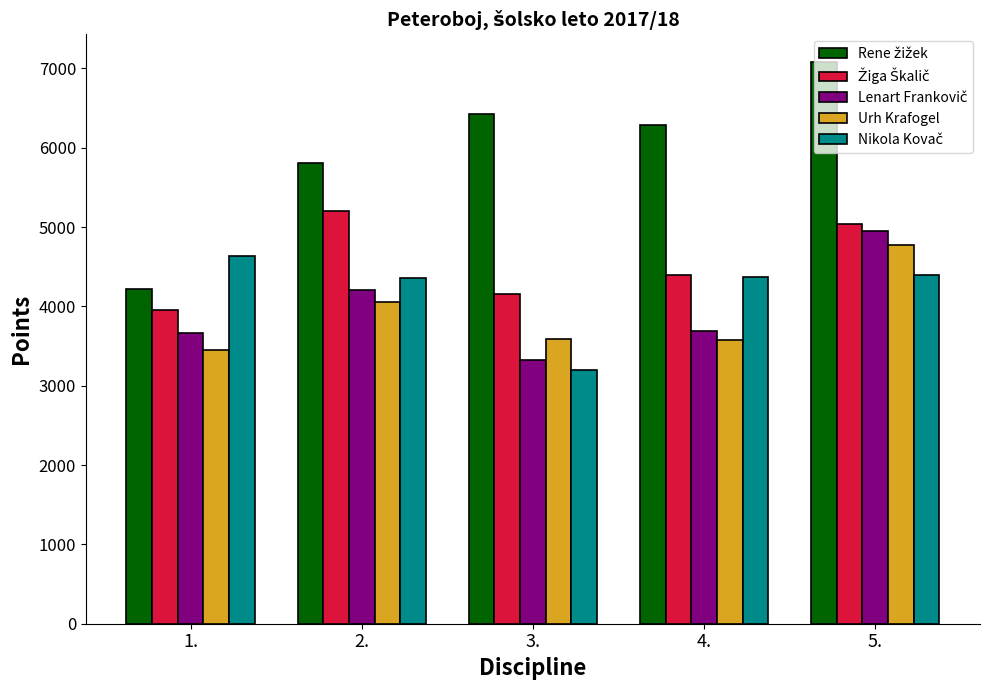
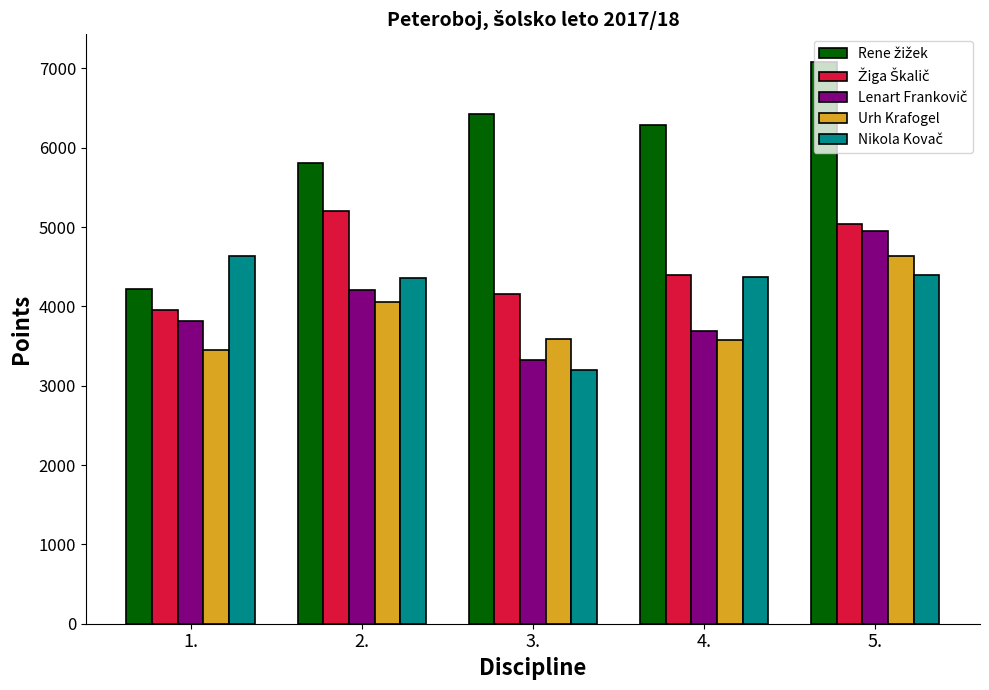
Lenart Frankovič, 1.: 3700 -> 3800
Urh Krafogel, 5.: 4800 -> 4600
